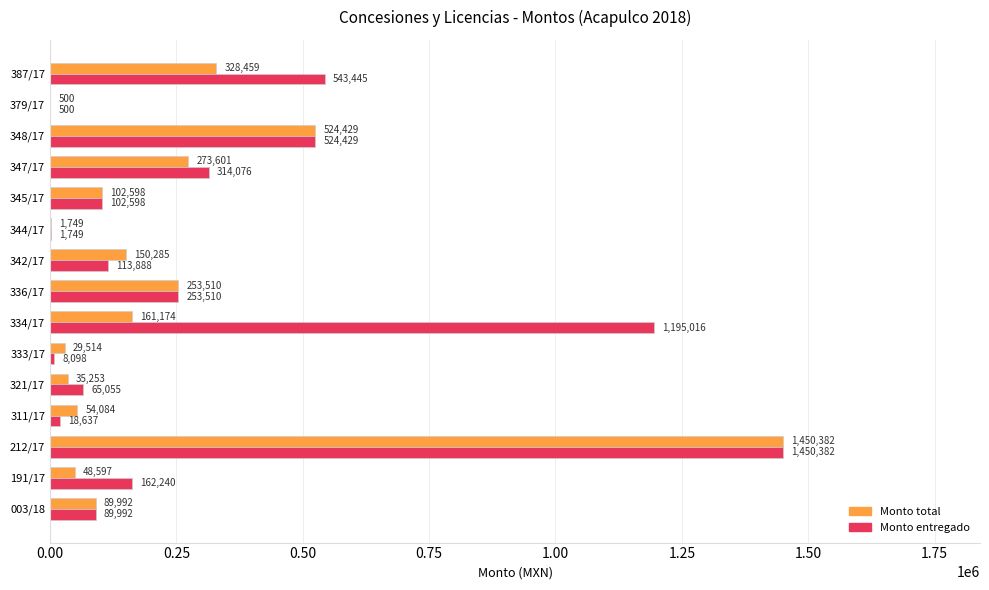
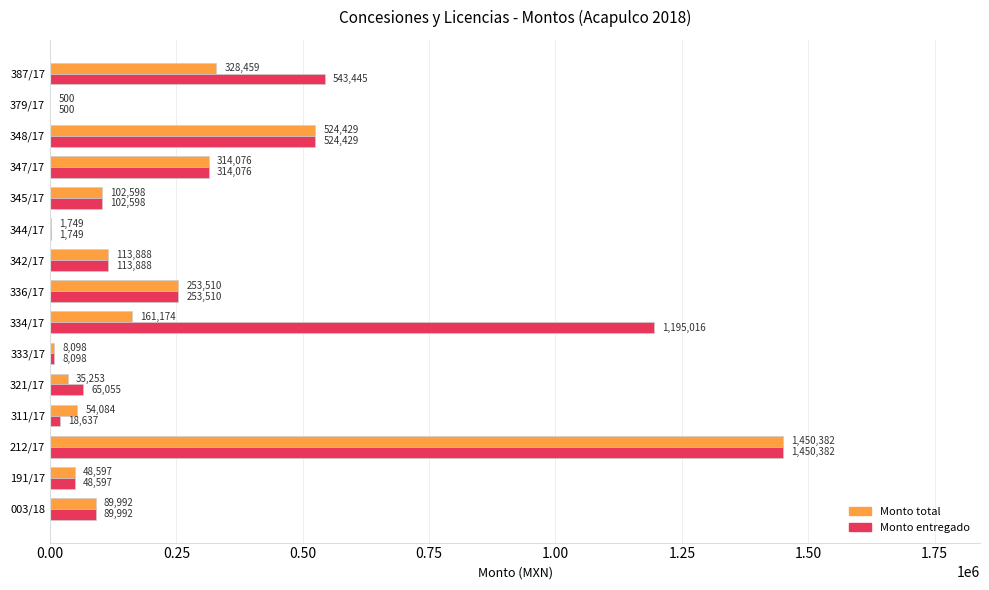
Monto total, 347/17: 273,601 -> 314,076
Monto total, 342/17: 150,285 -> 113,888
Monto total, 333/17: 29,514 -> 8,098
Monto entregado, 191/17: 162,240 -> 48,597
